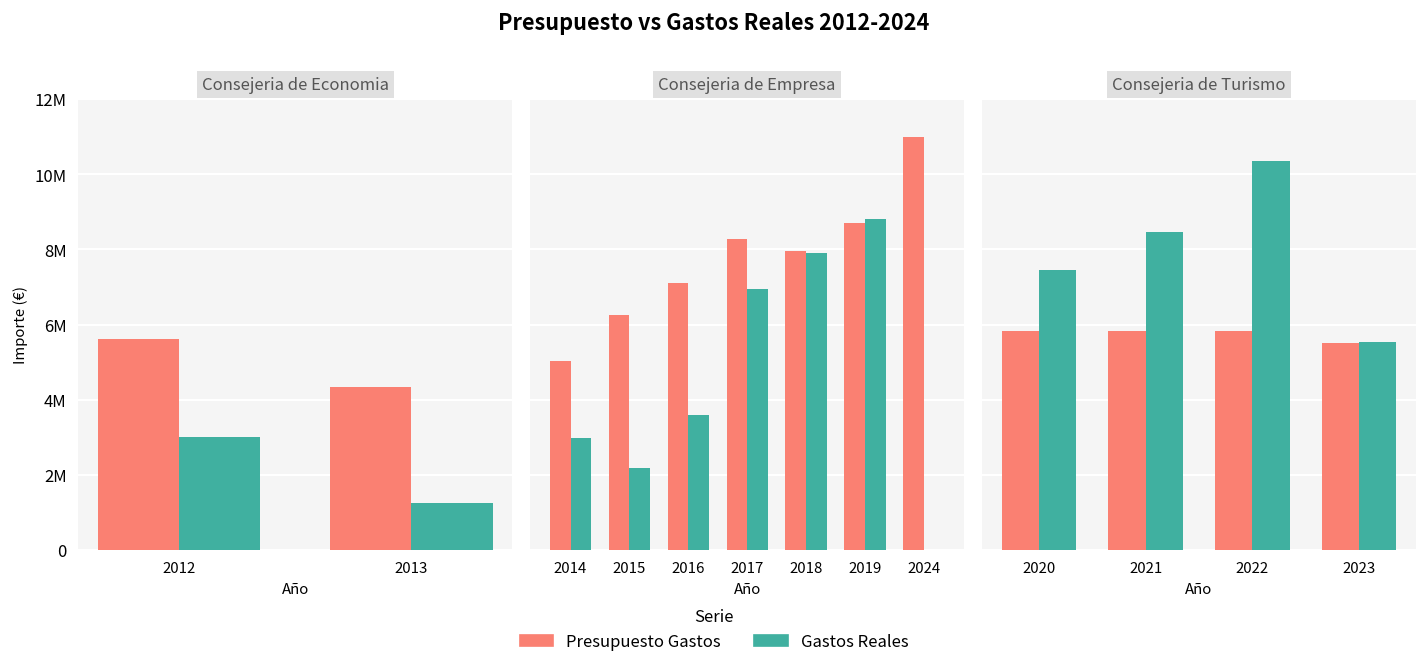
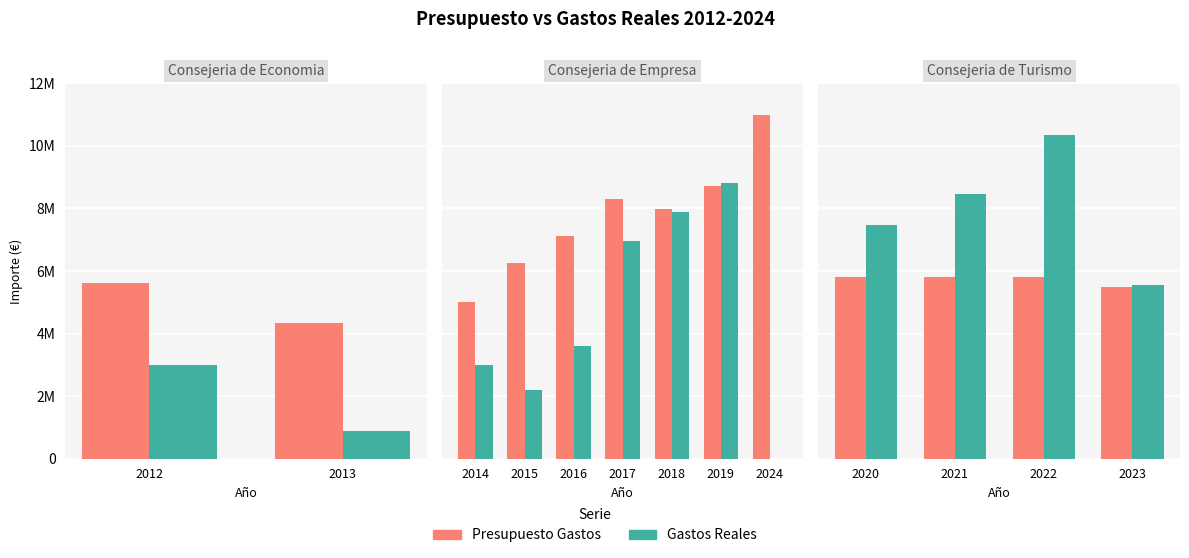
Consejeria de Economia, Gastos Reales, 2013: 1200000 -> 900000
